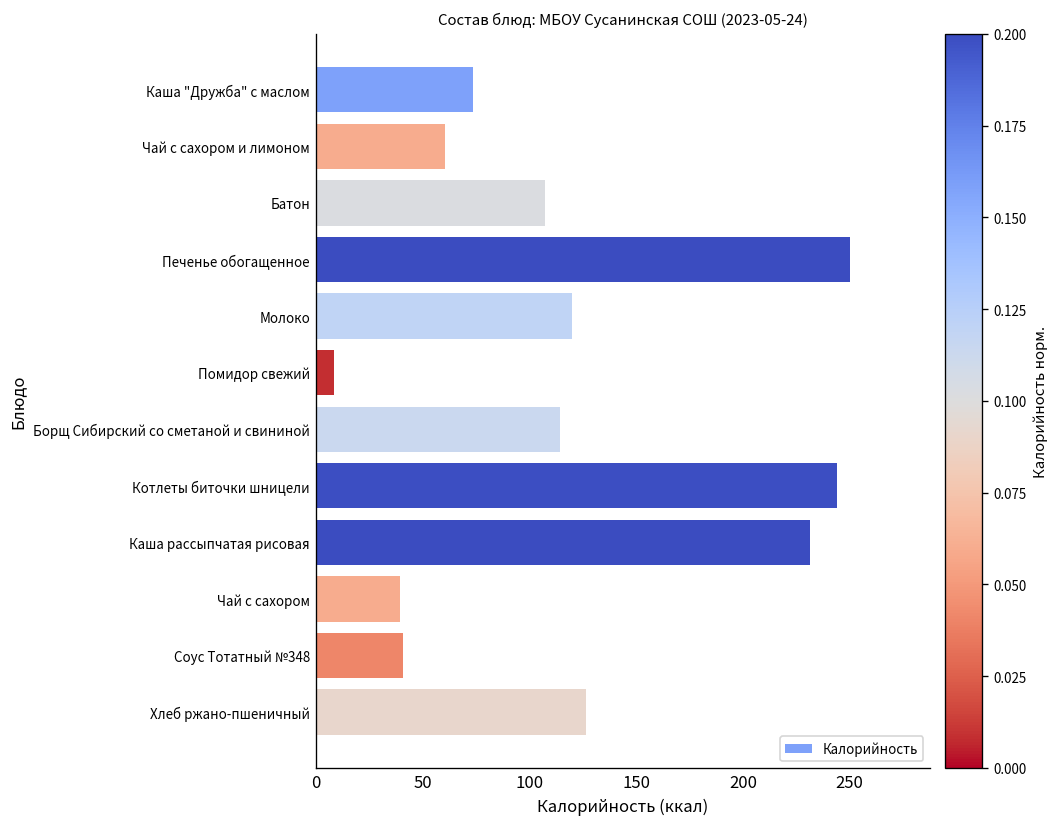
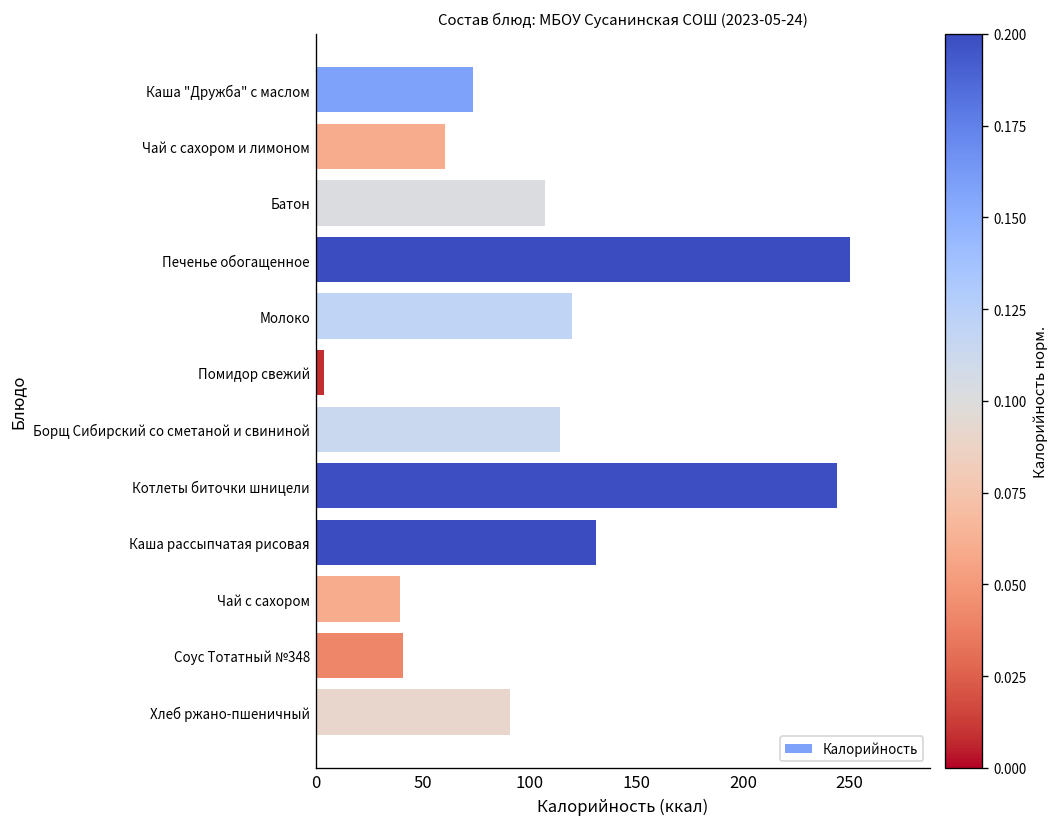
Помидор свежий: 8 -> 4
Каша рассыпчатая рисовая: 232 -> 131
Хлеб ржано-пшеничный: 127 -> 91
